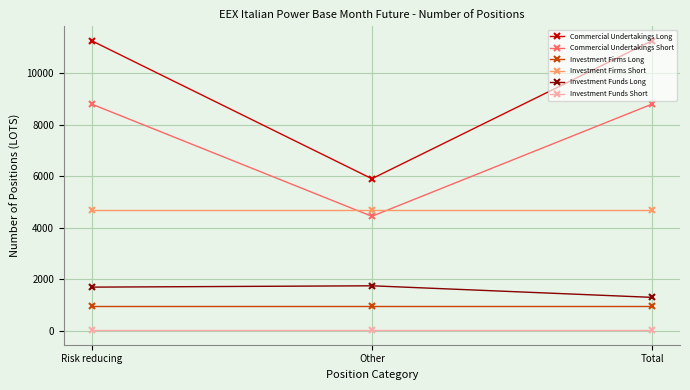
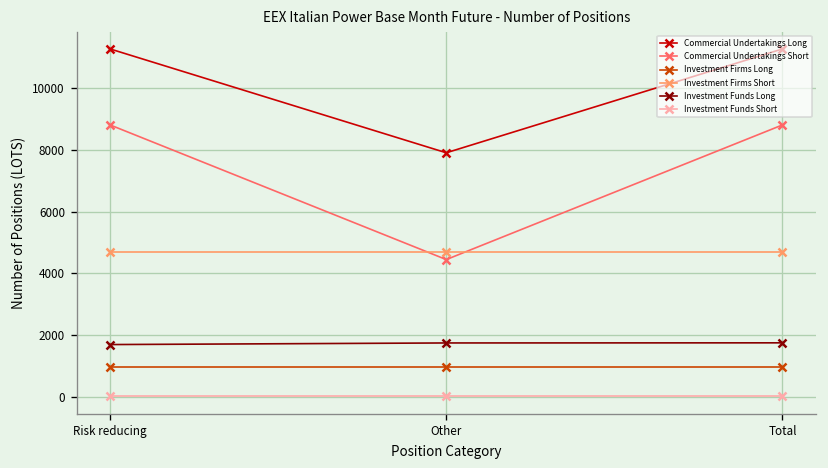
Commercial Undertakings Long, Other: 5900 -> 7900
Investment Funds Long, Total: 1300 -> 1800
